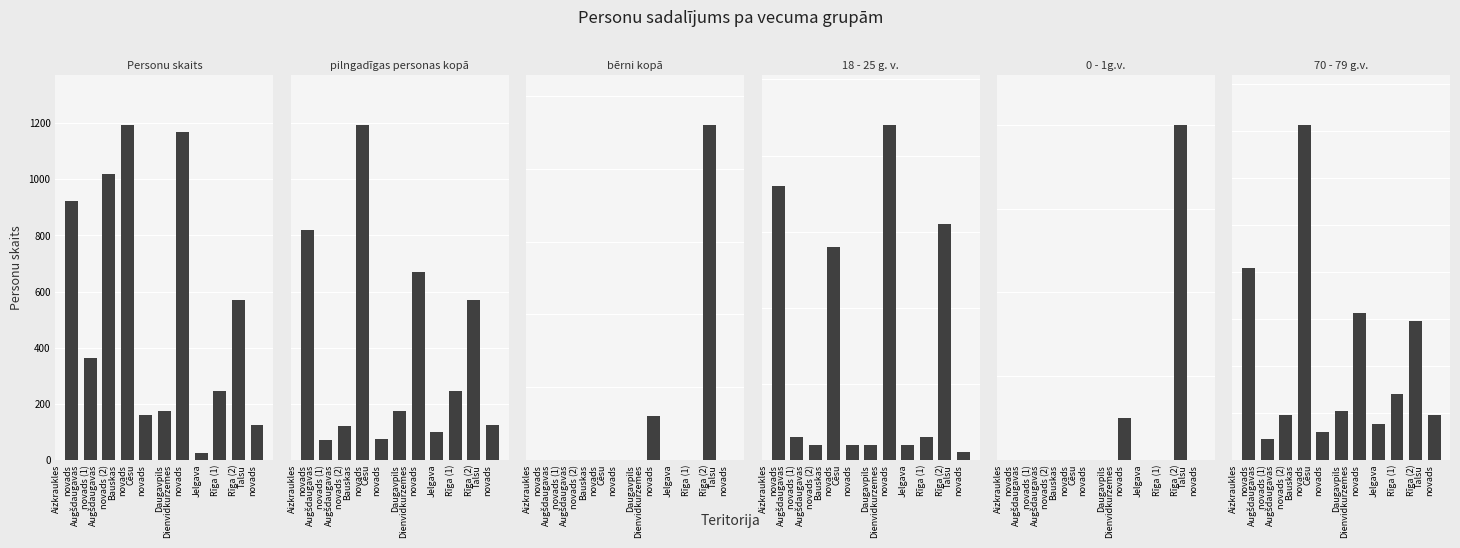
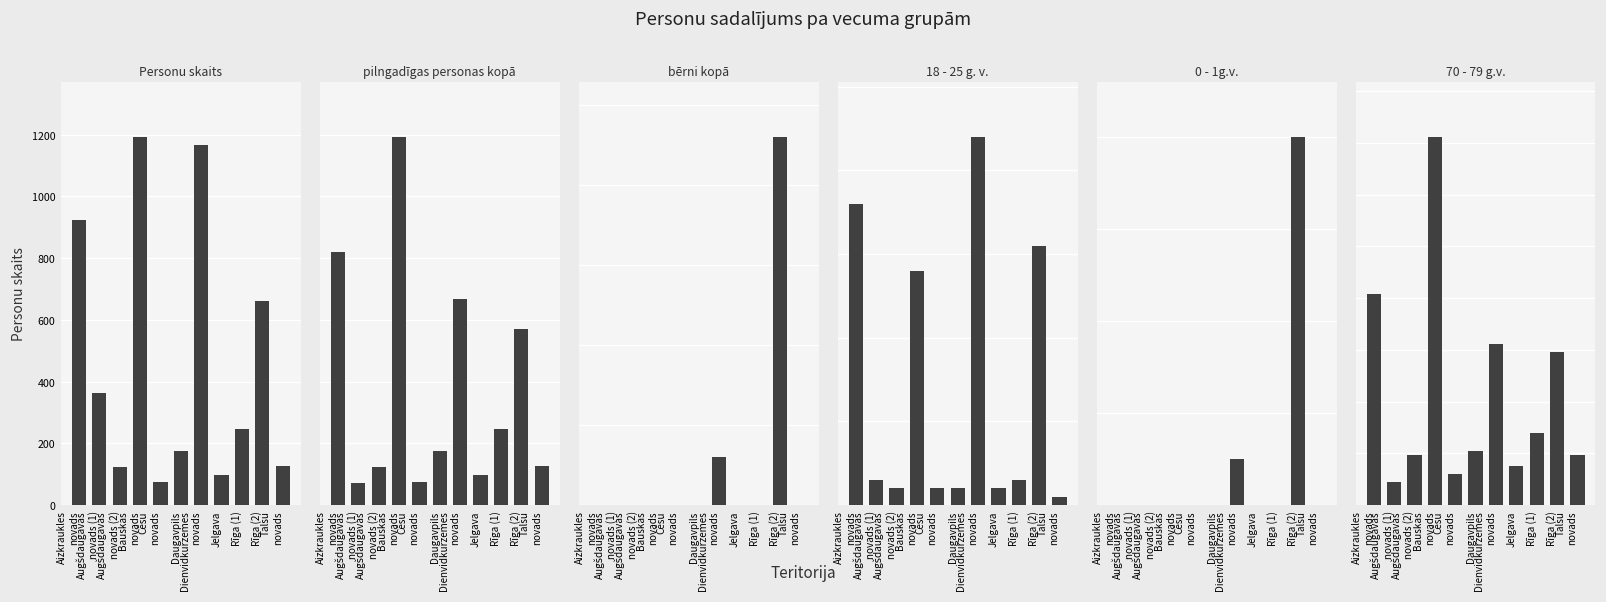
Personu skaits, Augšdaugavas novads (2): 1020 -> 120
Personu skaits, Cēsu novads: 160 -> 70
Personu skaits, Jelgava: 20 -> 100
Personu skaits, Rīga (2): 570 -> 660
